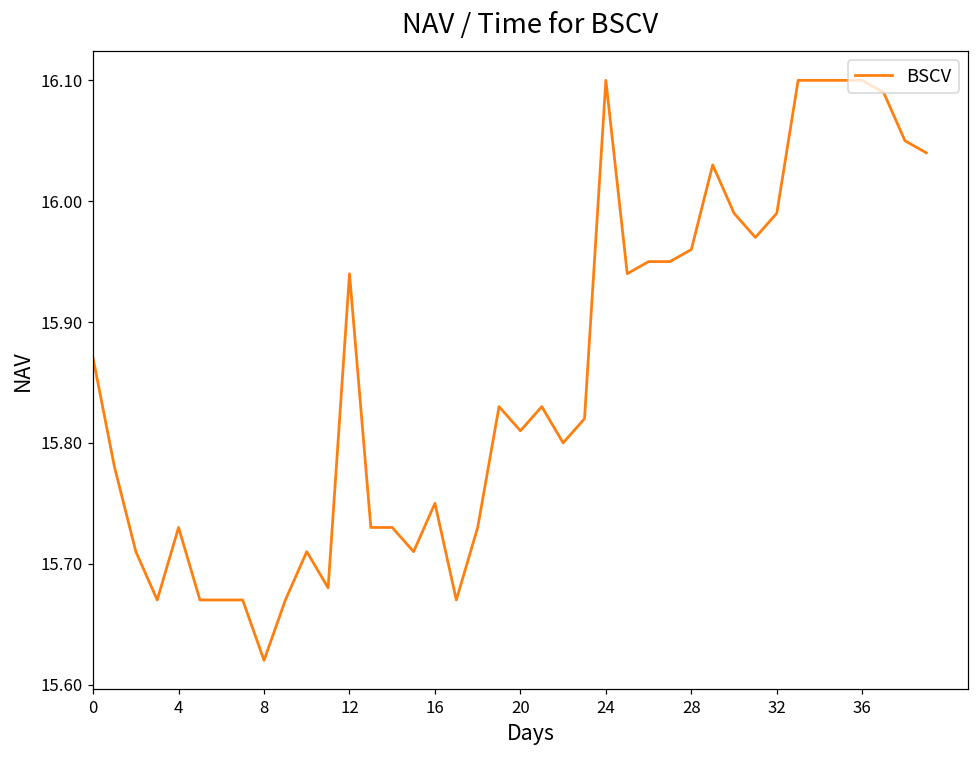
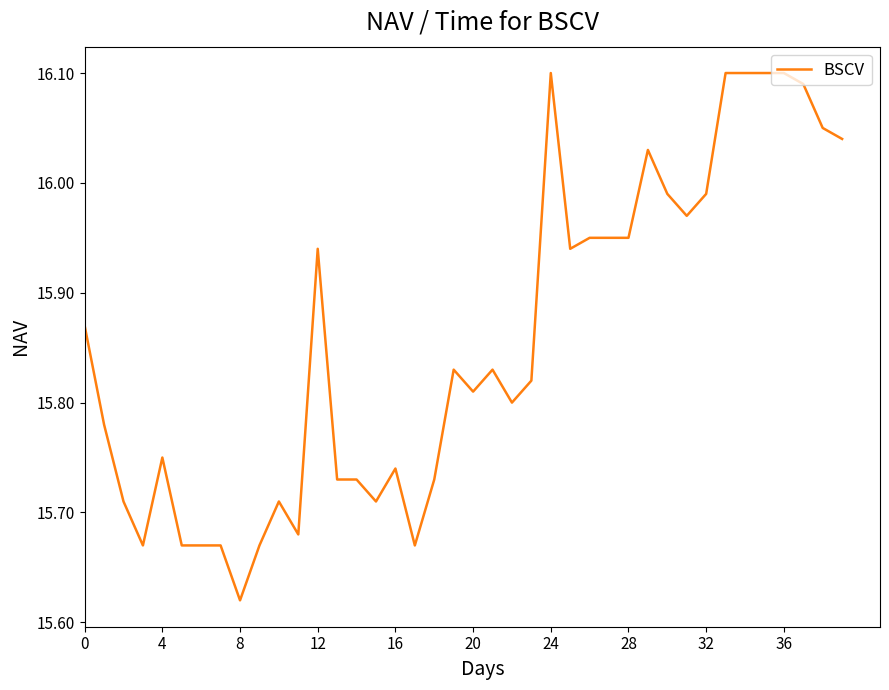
4: 15.73 -> 15.75
16: 15.75 -> 15.74
28: 15.96 -> 15.95
